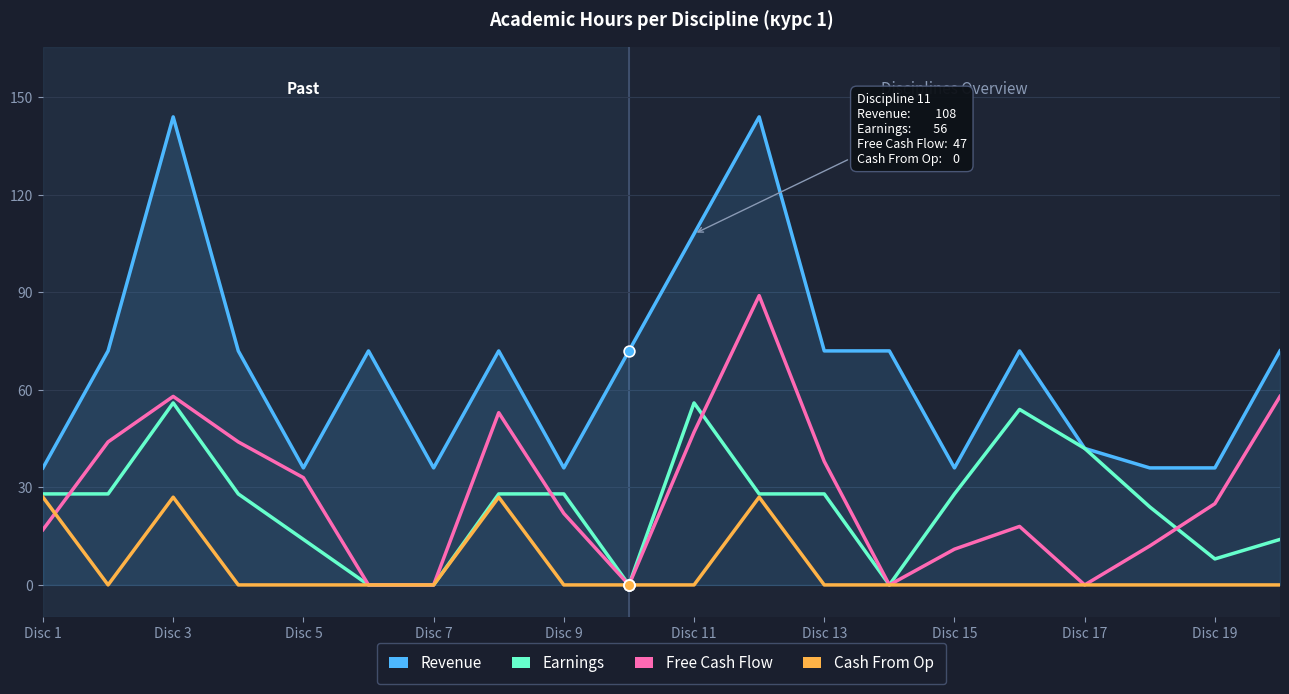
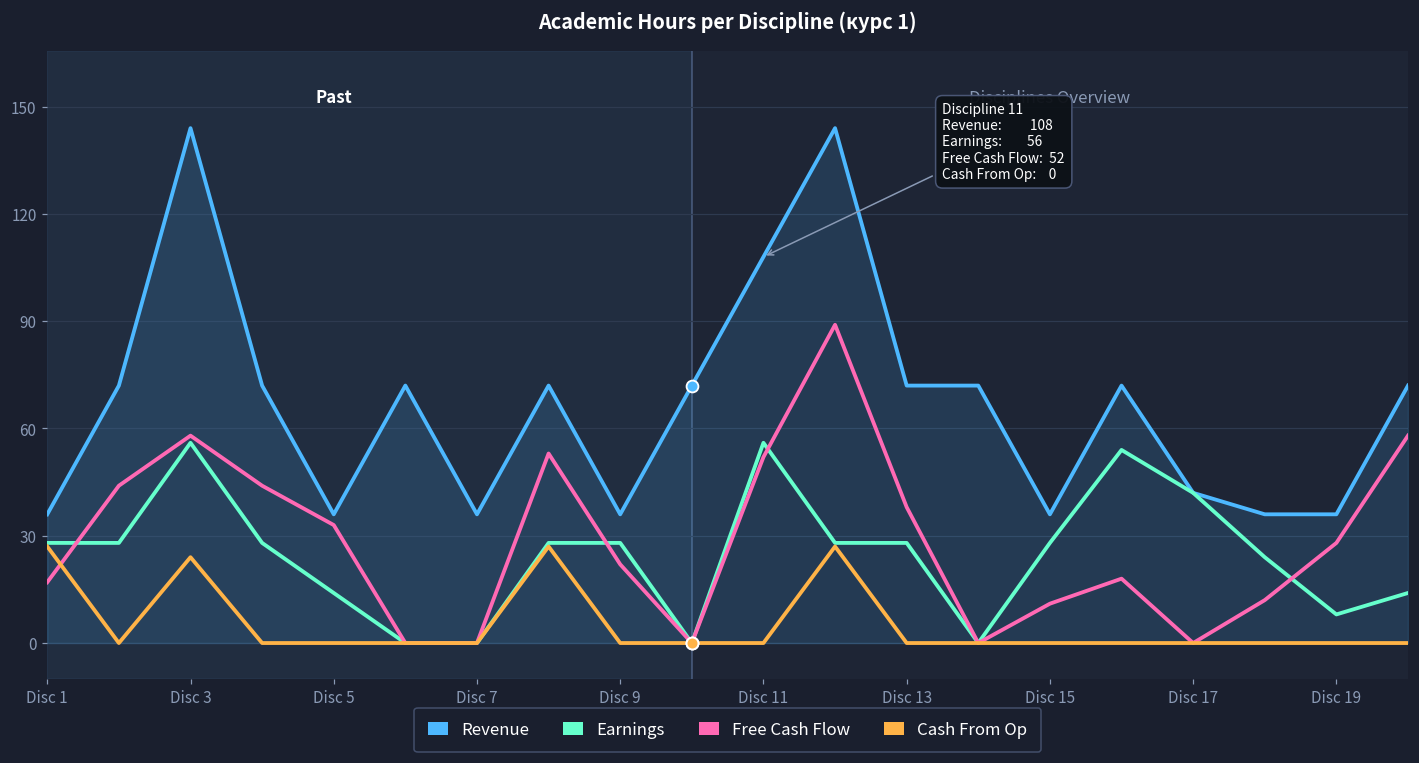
Cash From Op, Disc 3: 27 -> 24
Free Cash Flow, Disc 11: 47 -> 52
Free Cash Flow, Disc 19: 25 -> 28
